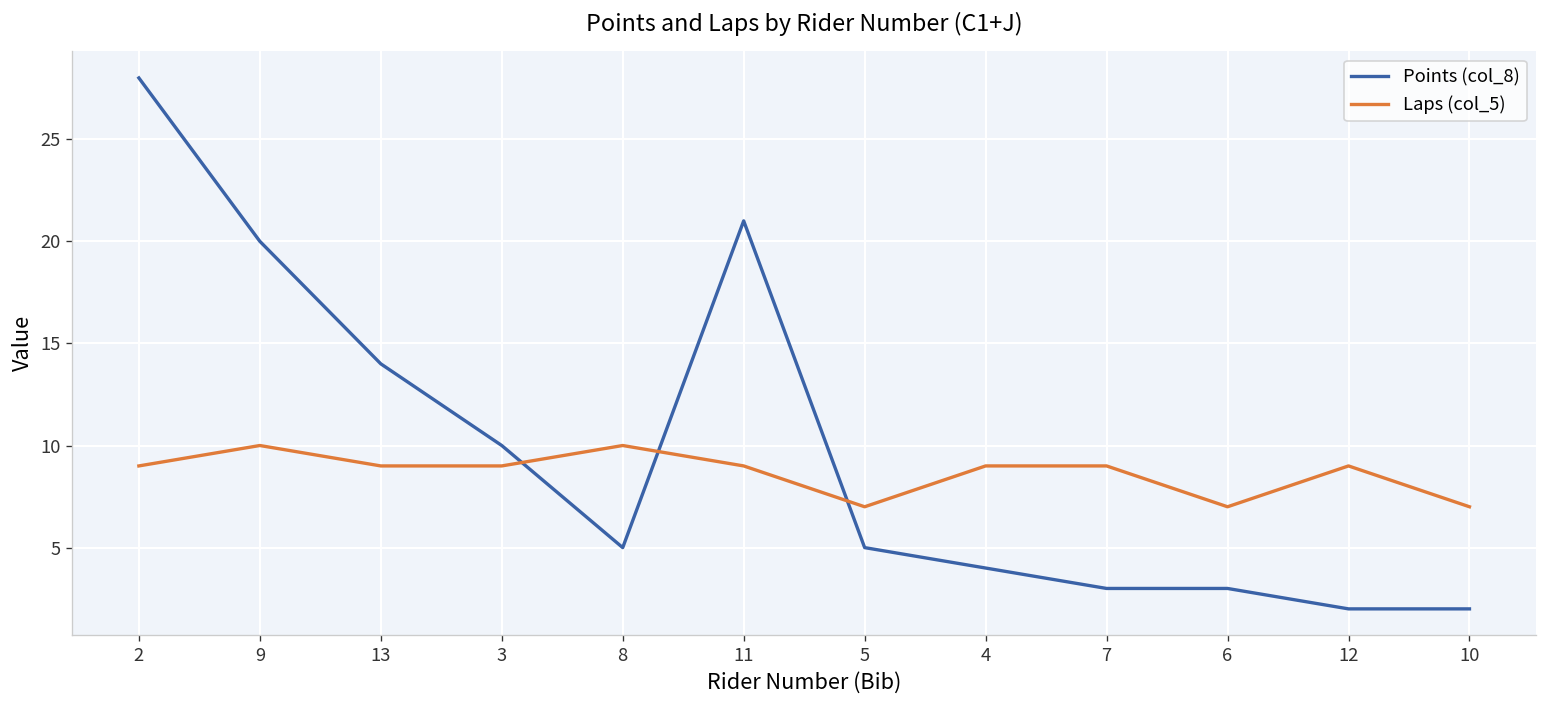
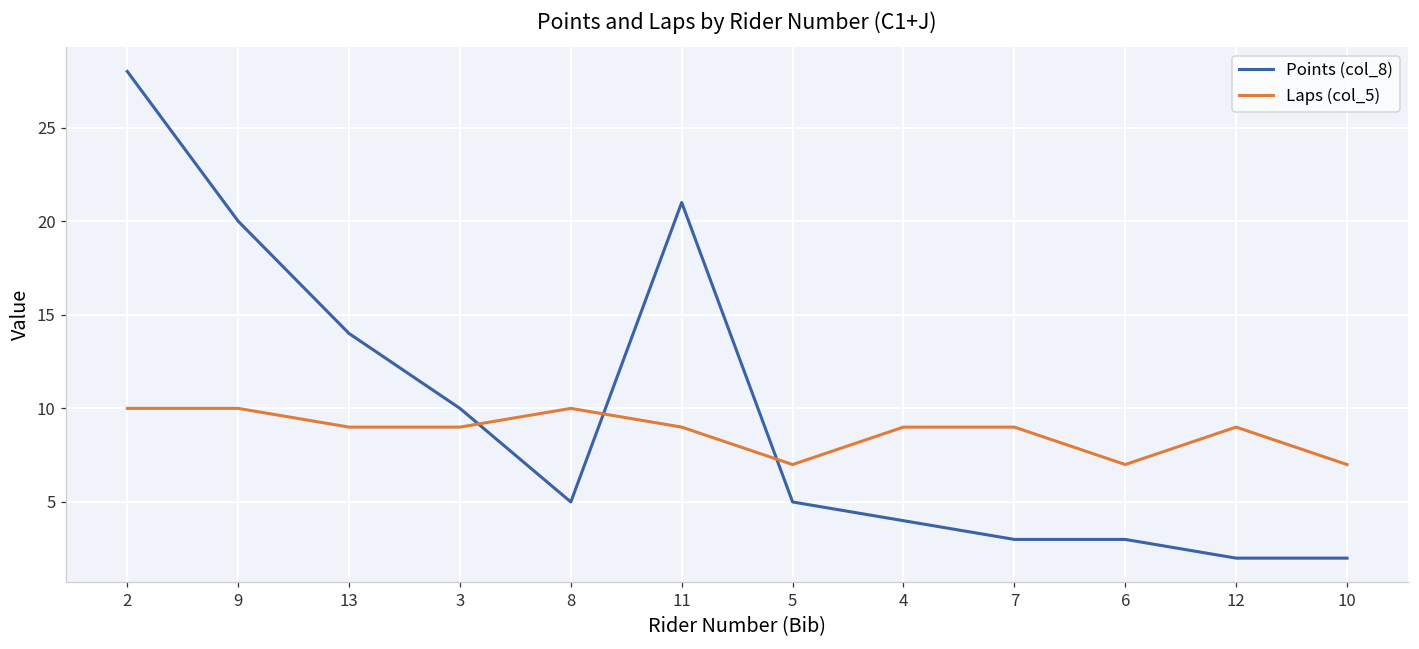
Laps (col_5), 2: 9 -> 10
